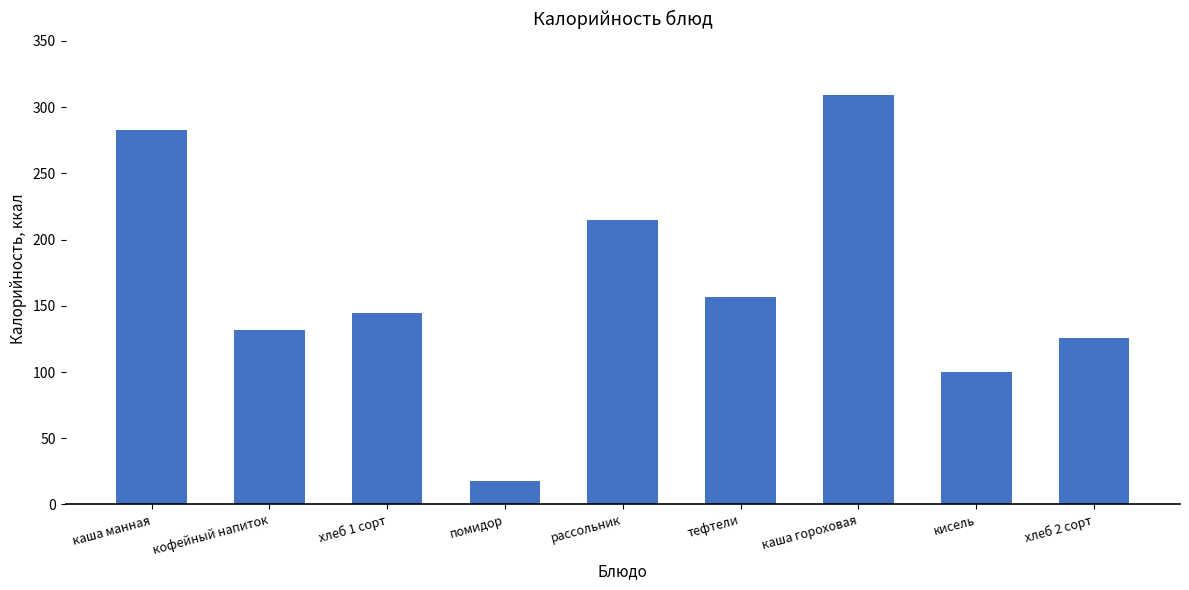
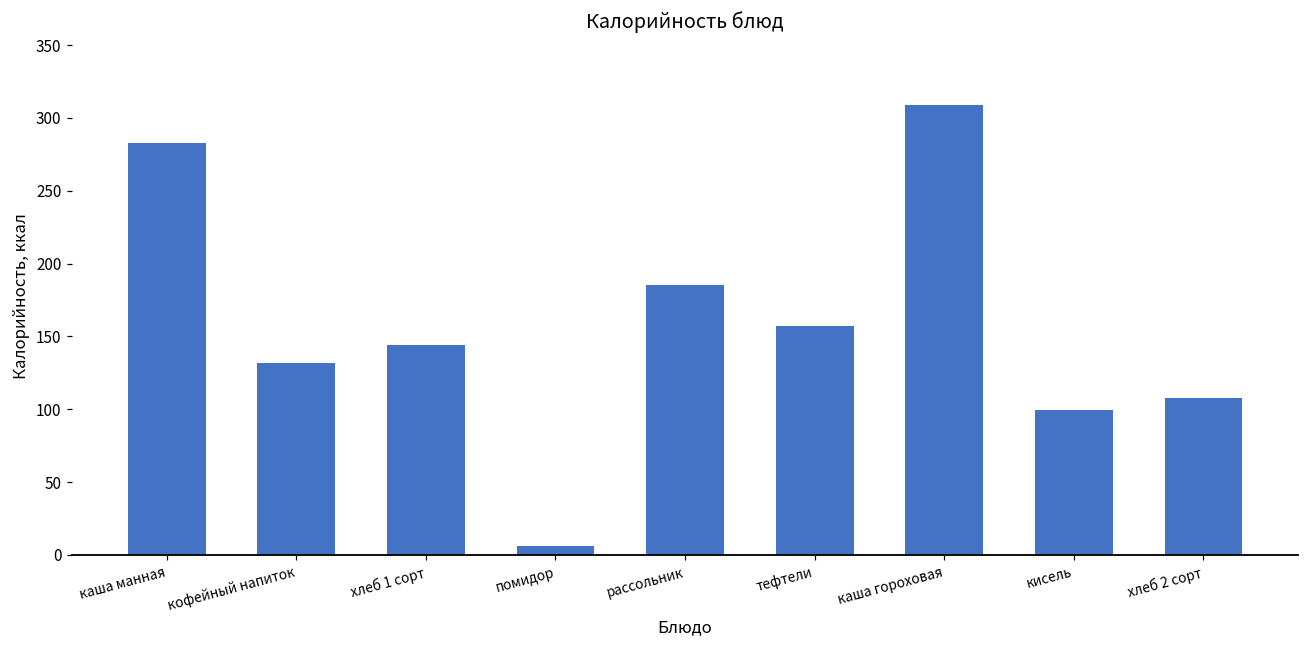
помидор: 17 -> 6
рассольник: 215 -> 185
хлеб 2 сорт: 125 -> 108
